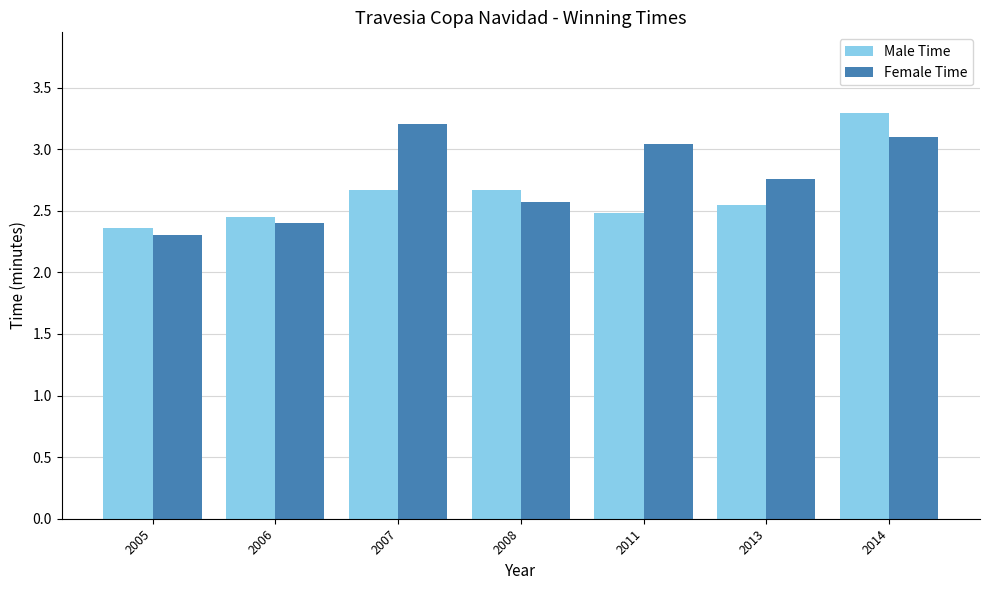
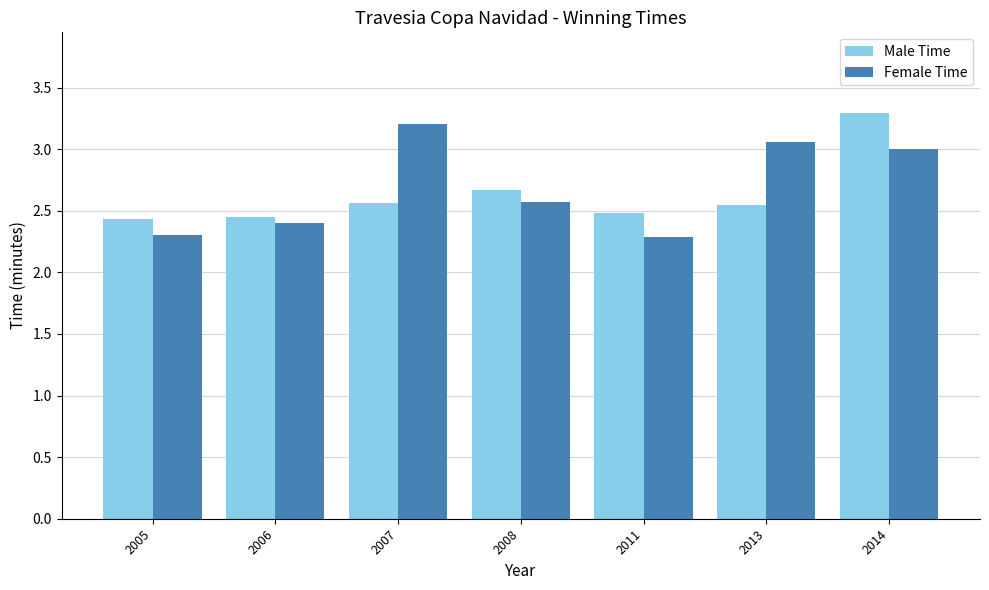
Male Time, 2005: 2.36 -> 2.43
Male Time, 2007: 2.67 -> 2.56
Female Time, 2011: 3.04 -> 2.29
Female Time, 2013: 2.76 -> 3.06
Female Time, 2014: 3.1 -> 3.0
